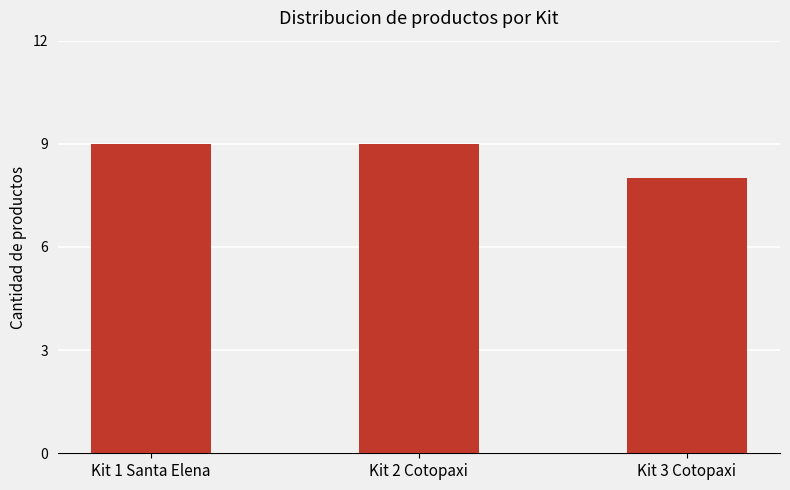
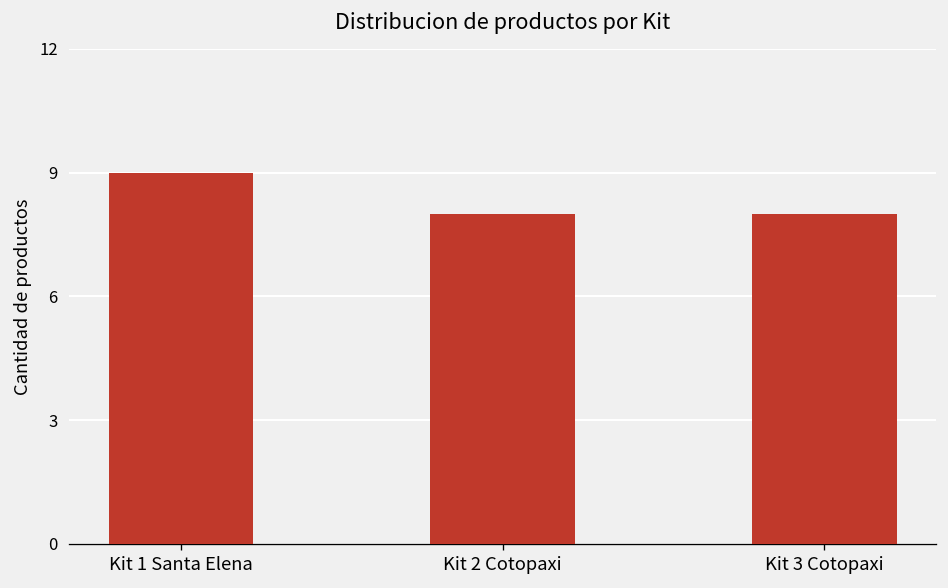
Kit 2 Cotopaxi: 9 -> 8
